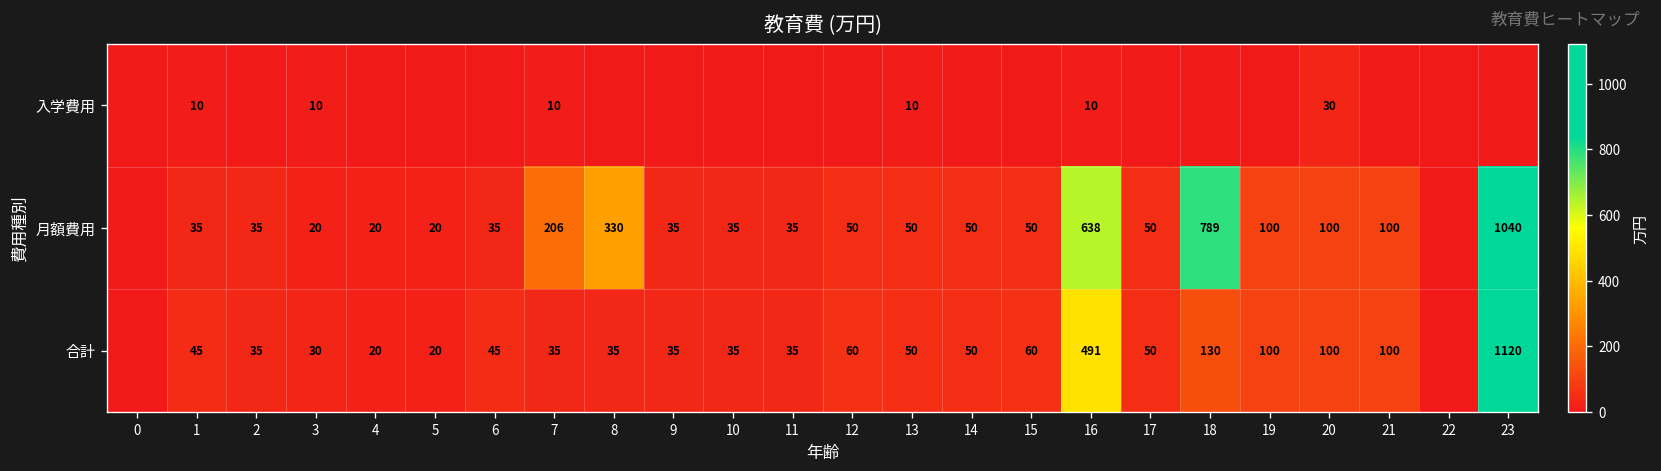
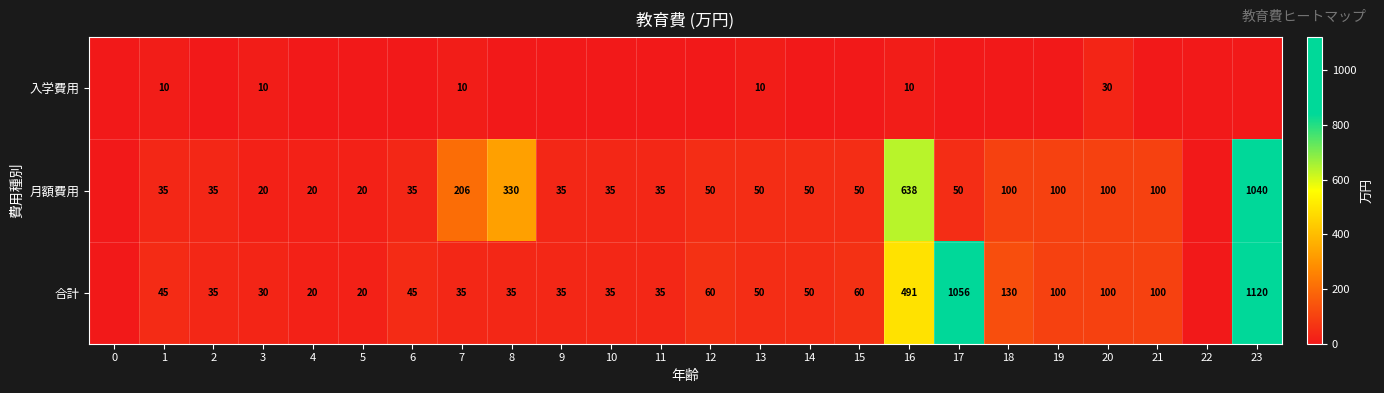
月額費用, 18: 789 -> 100
合計, 17: 50 -> 1056
